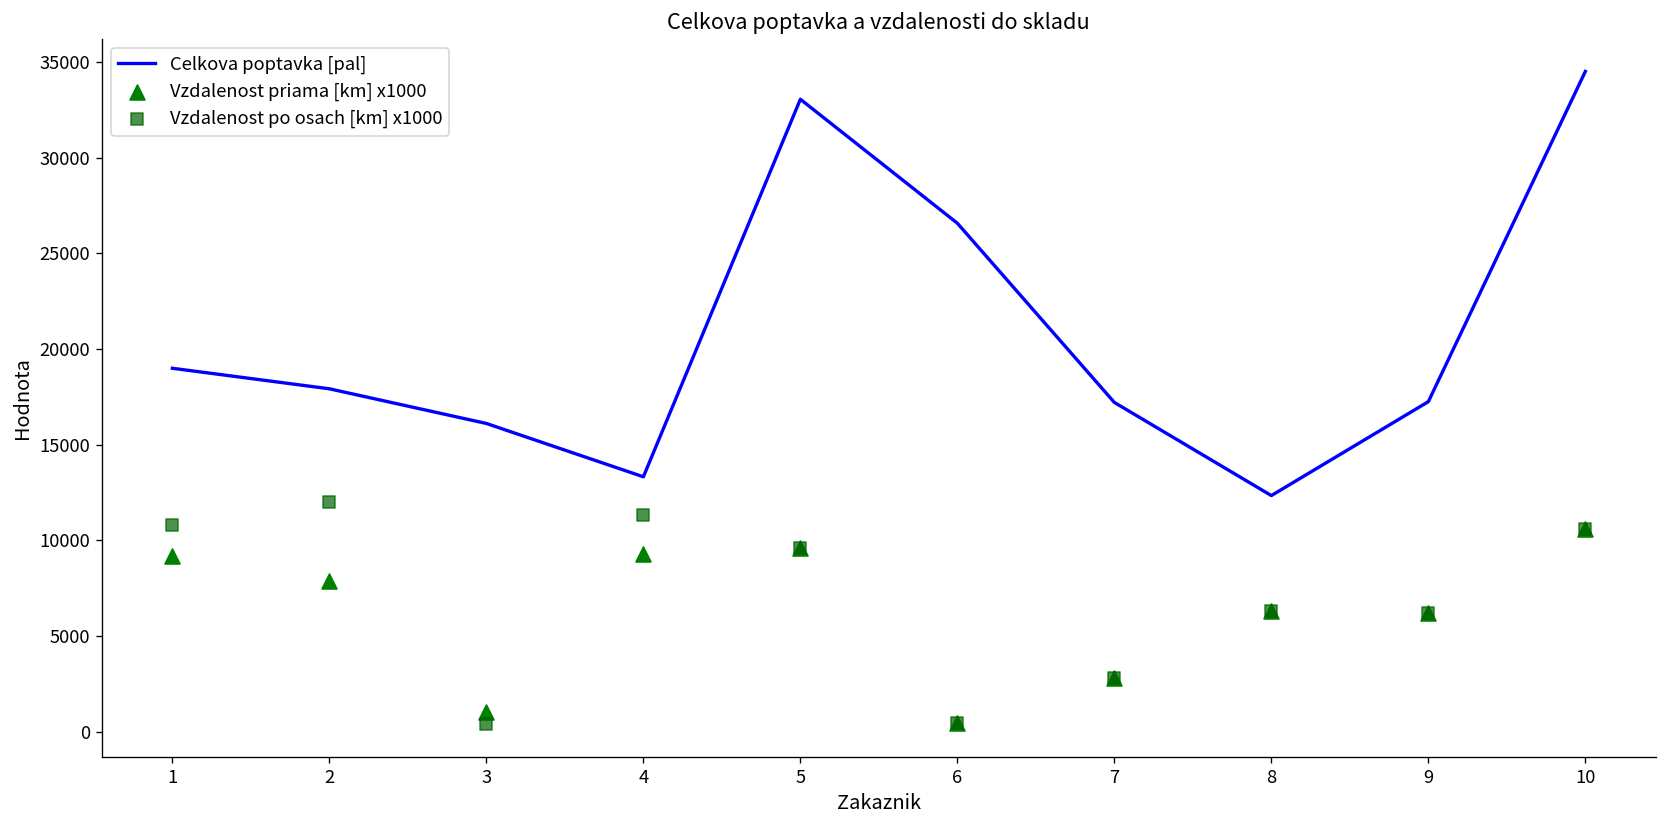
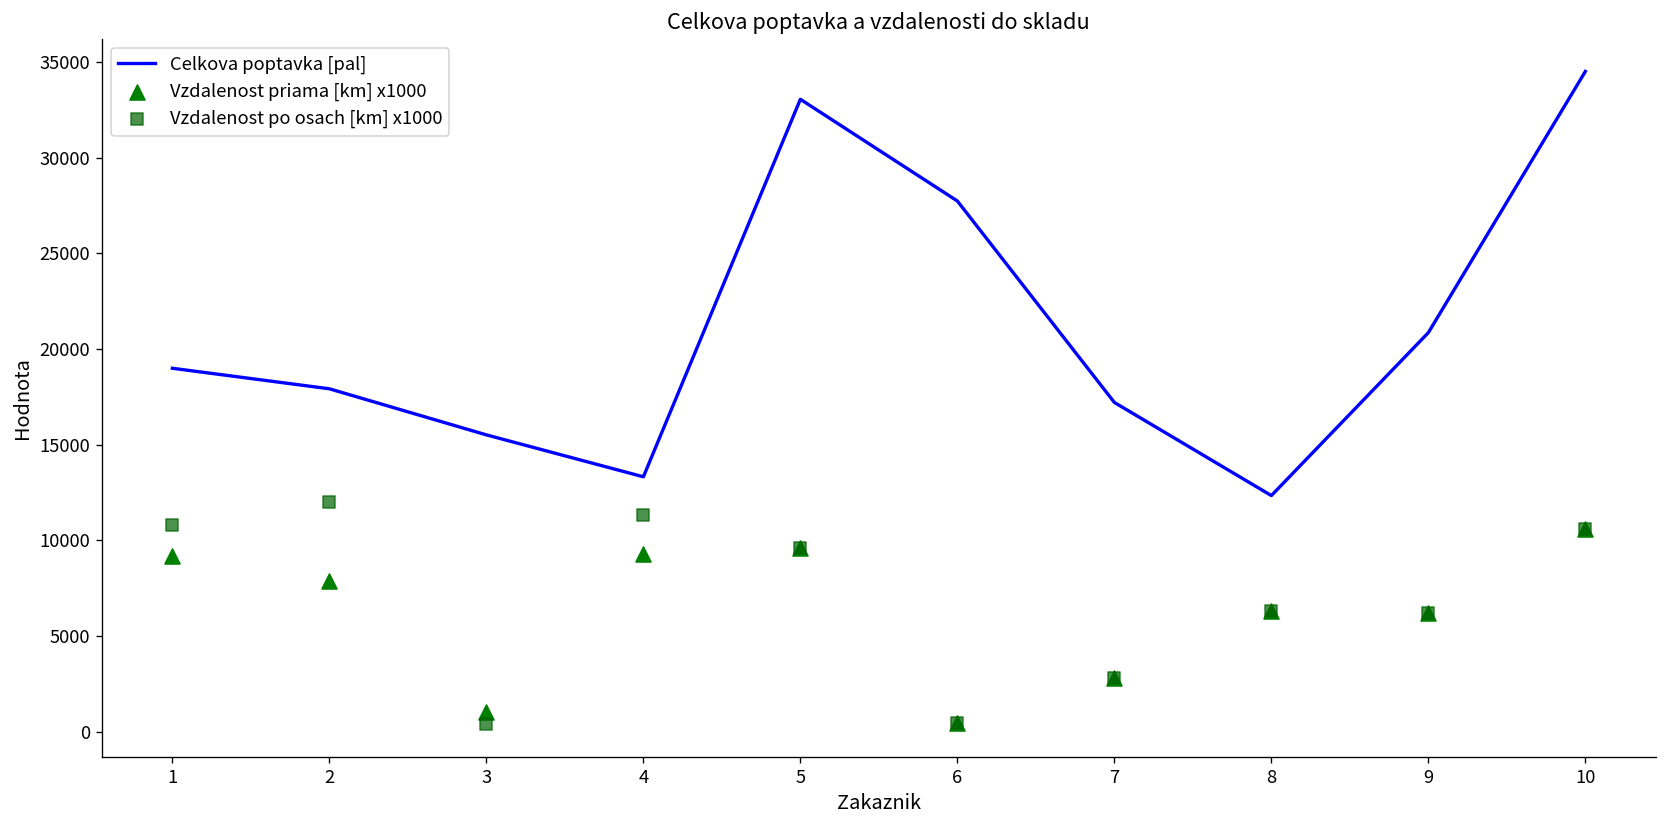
Celkova poptavka [pal], 3: 16100 -> 15500
Celkova poptavka [pal], 6: 26600 -> 27700
Celkova poptavka [pal], 9: 17200 -> 20800
